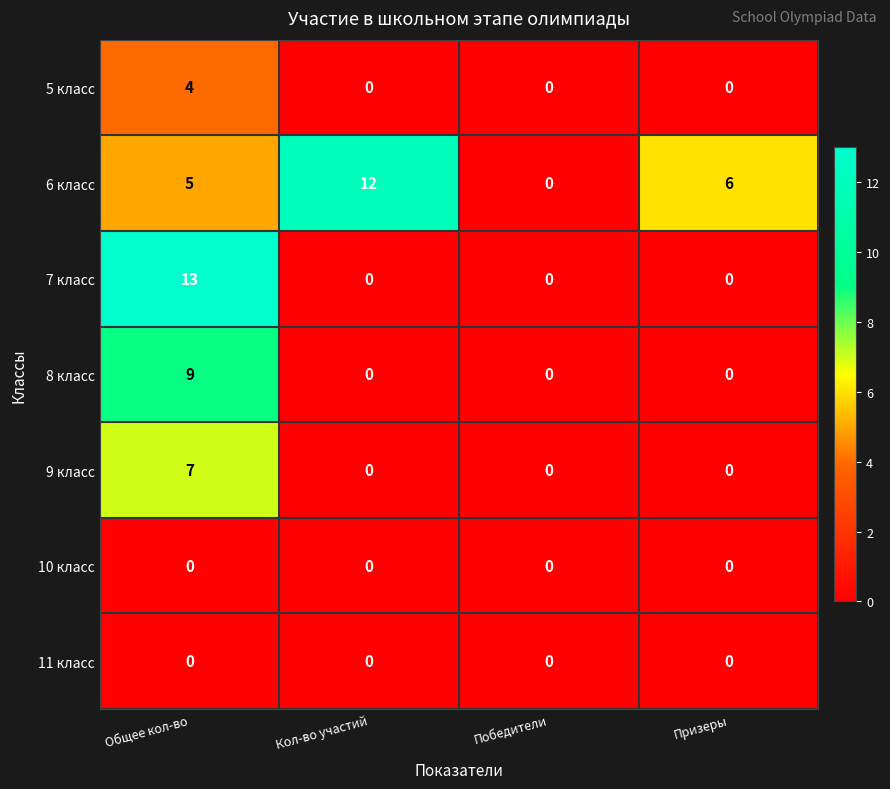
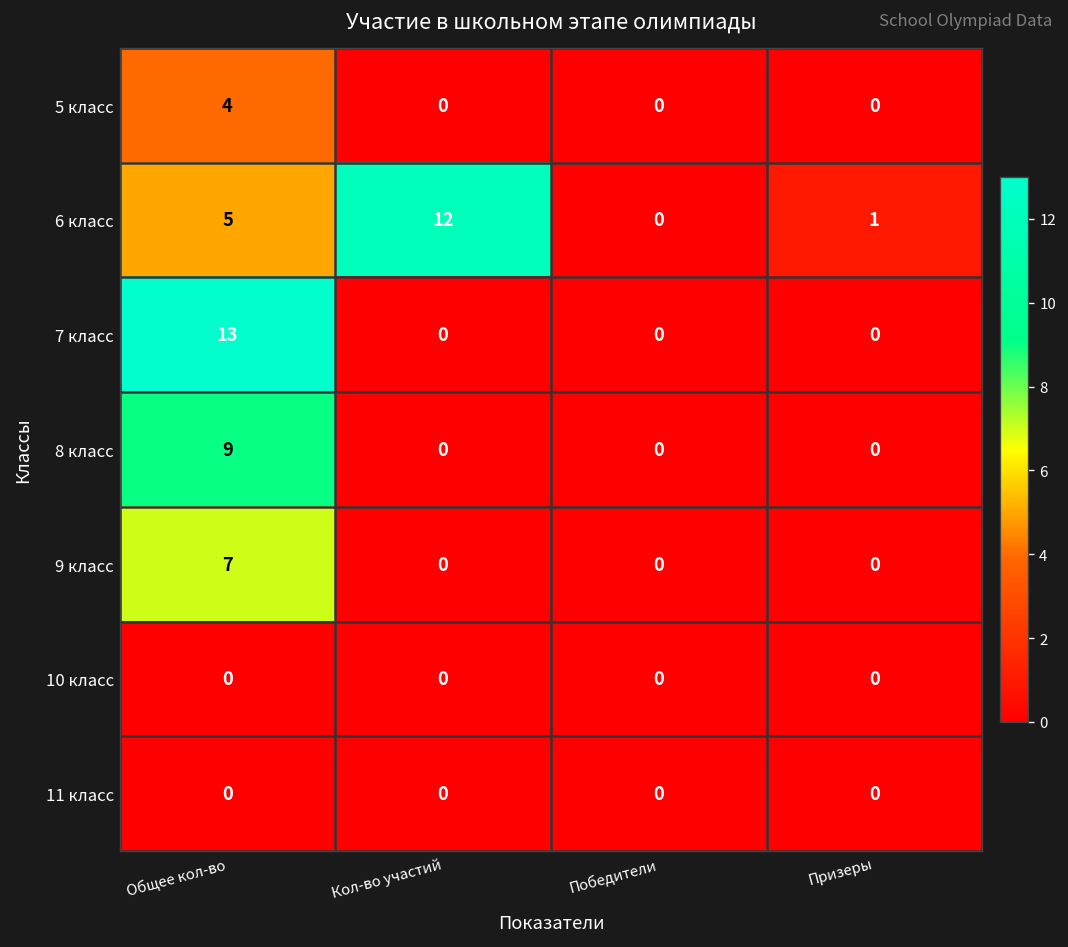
6 класс, Призеры: 6 -> 1
